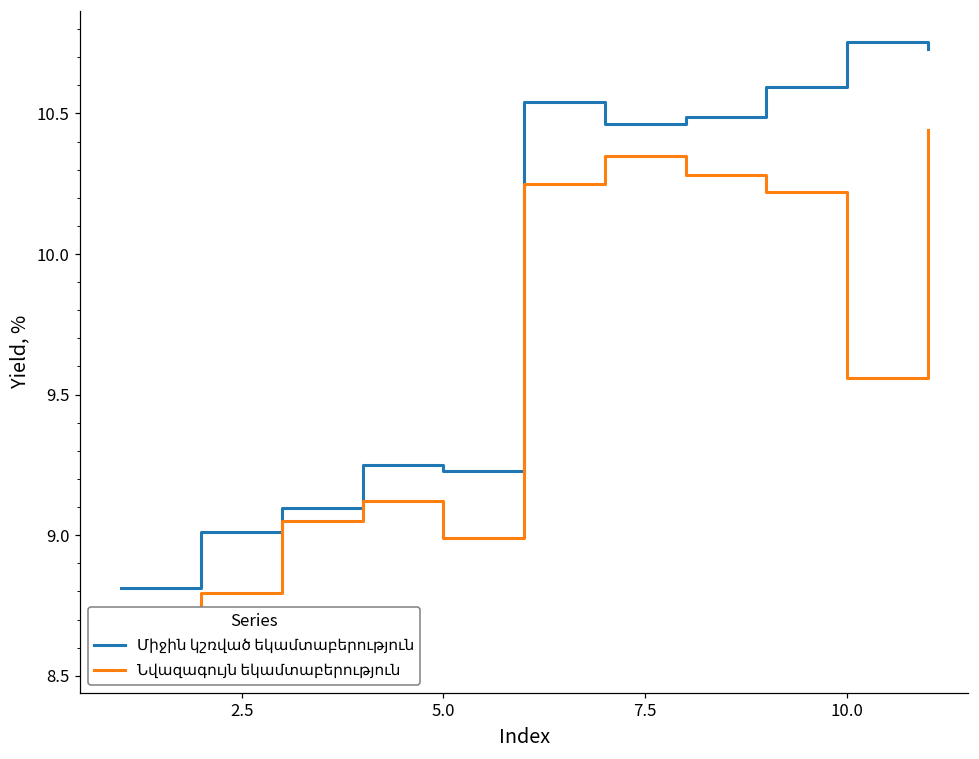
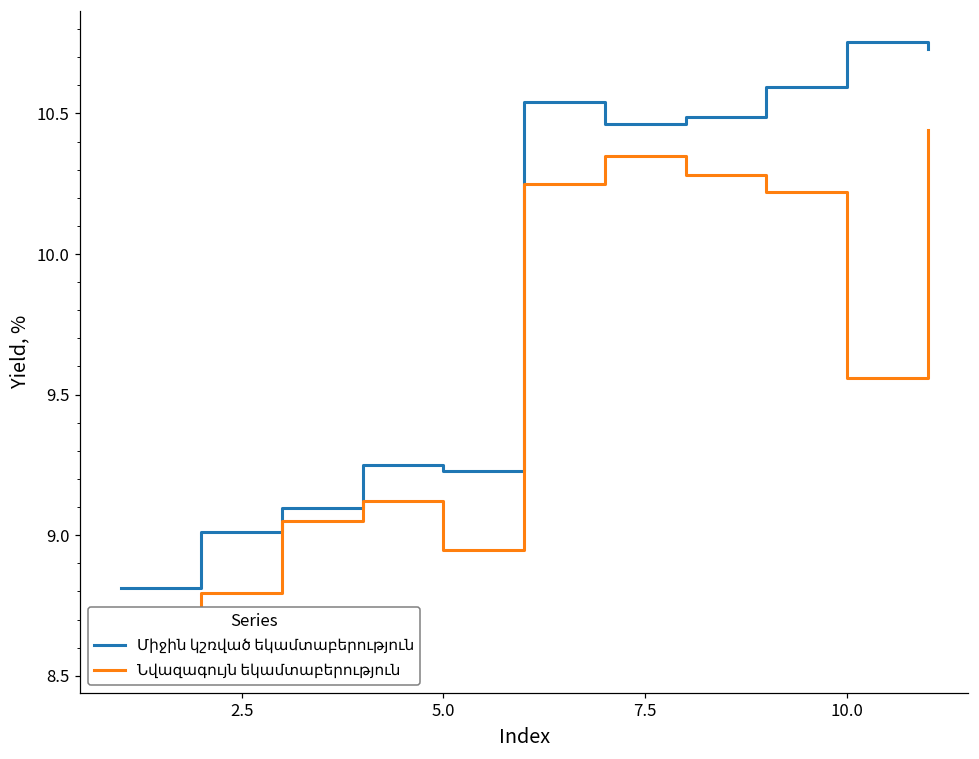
Նվազագույն եկամտաբերություն, 5.0: 8.99 -> 8.95
